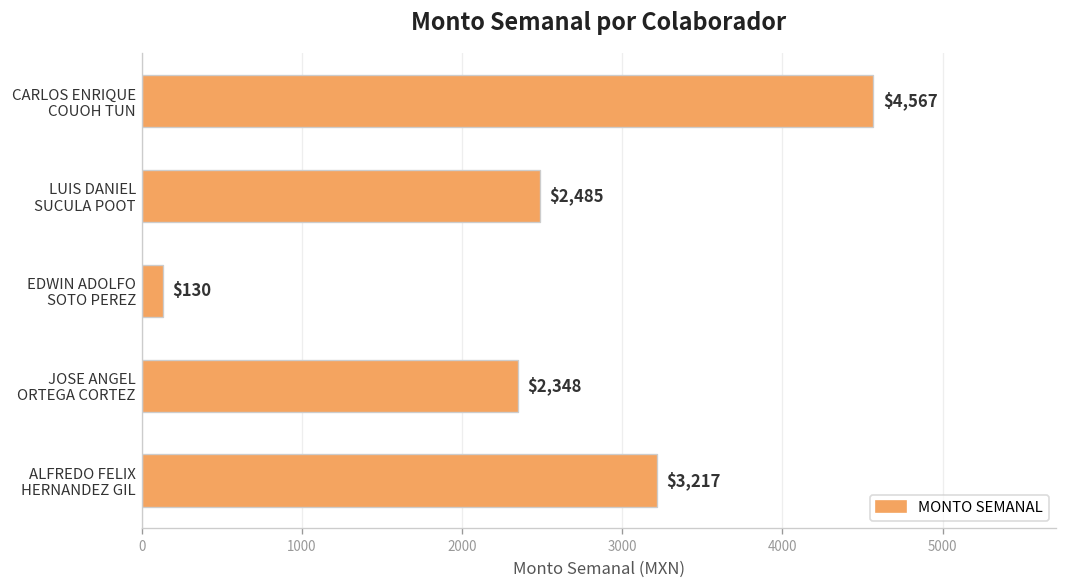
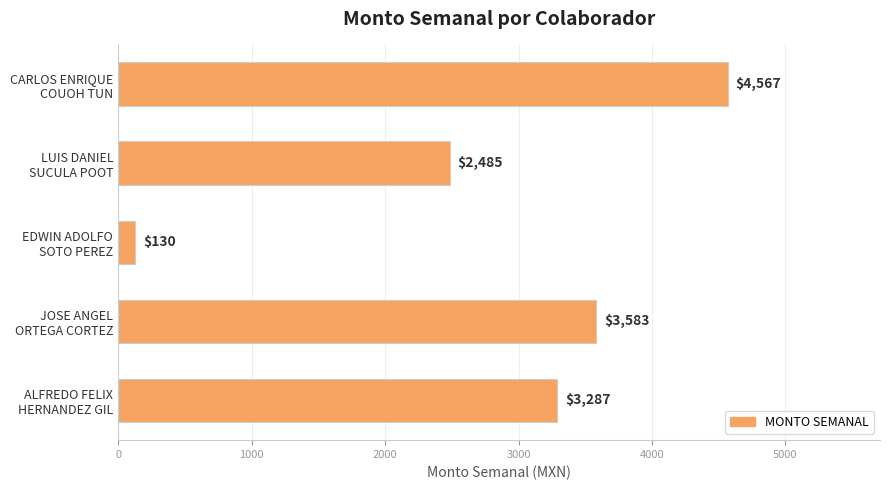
JOSE ANGEL ORTEGA CORTEZ: $2,348 -> $3,583
ALFREDO FELIX HERNANDEZ GIL: $3,217 -> $3,287
